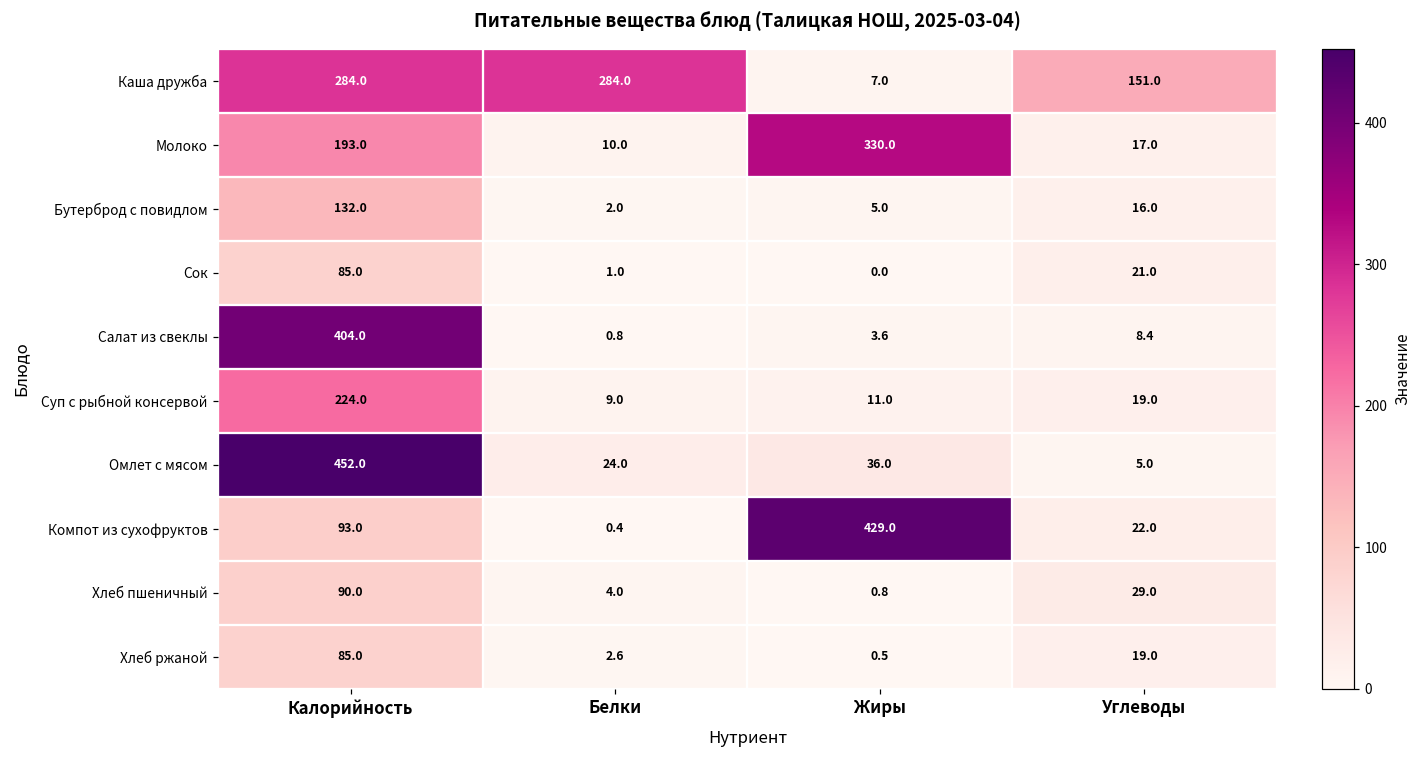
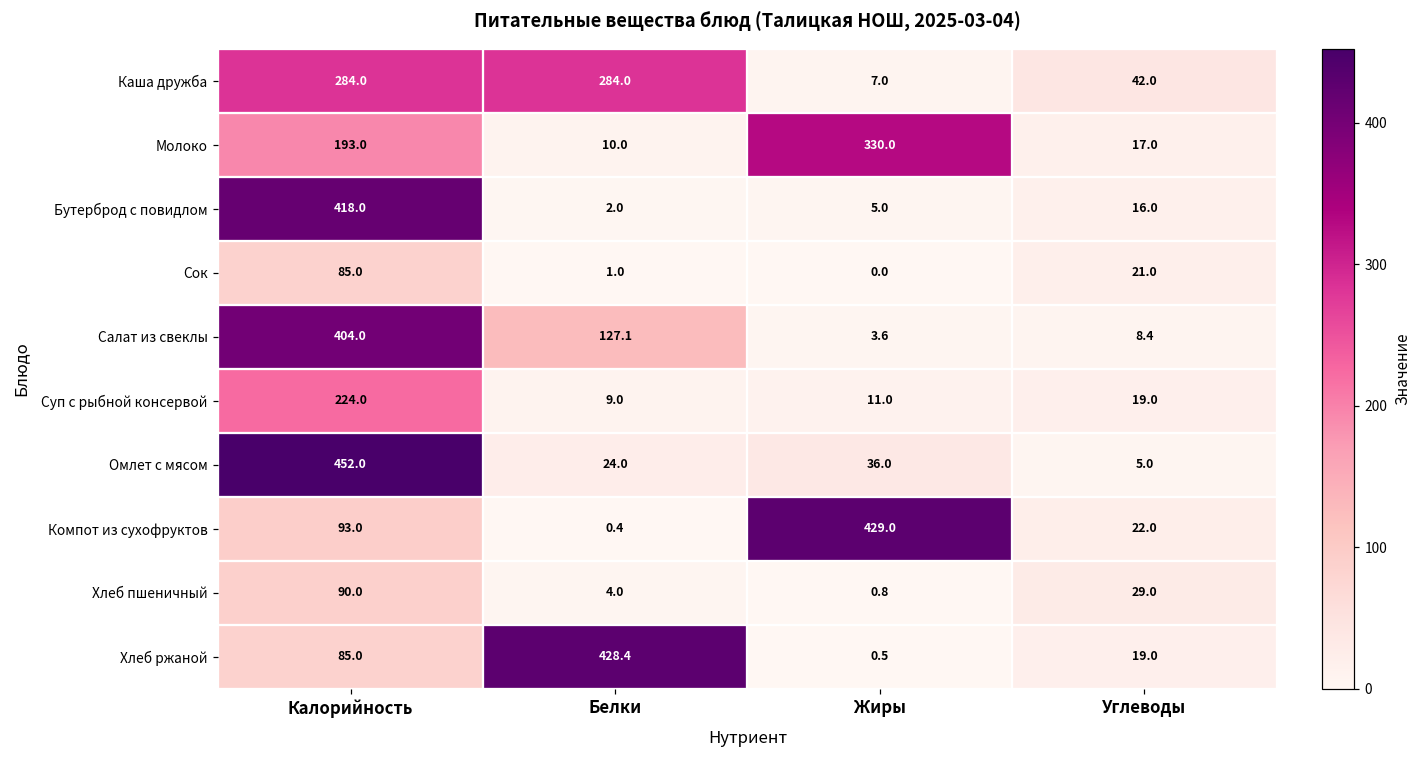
Каша дружба, Углеводы: 151.0 -> 42.0
Бутерброд с повидлом, Калорийность: 132.0 -> 418.0
Салат из свеклы, Белки: 0.8 -> 127.1
Хлеб ржаной, Белки: 2.6 -> 428.4
